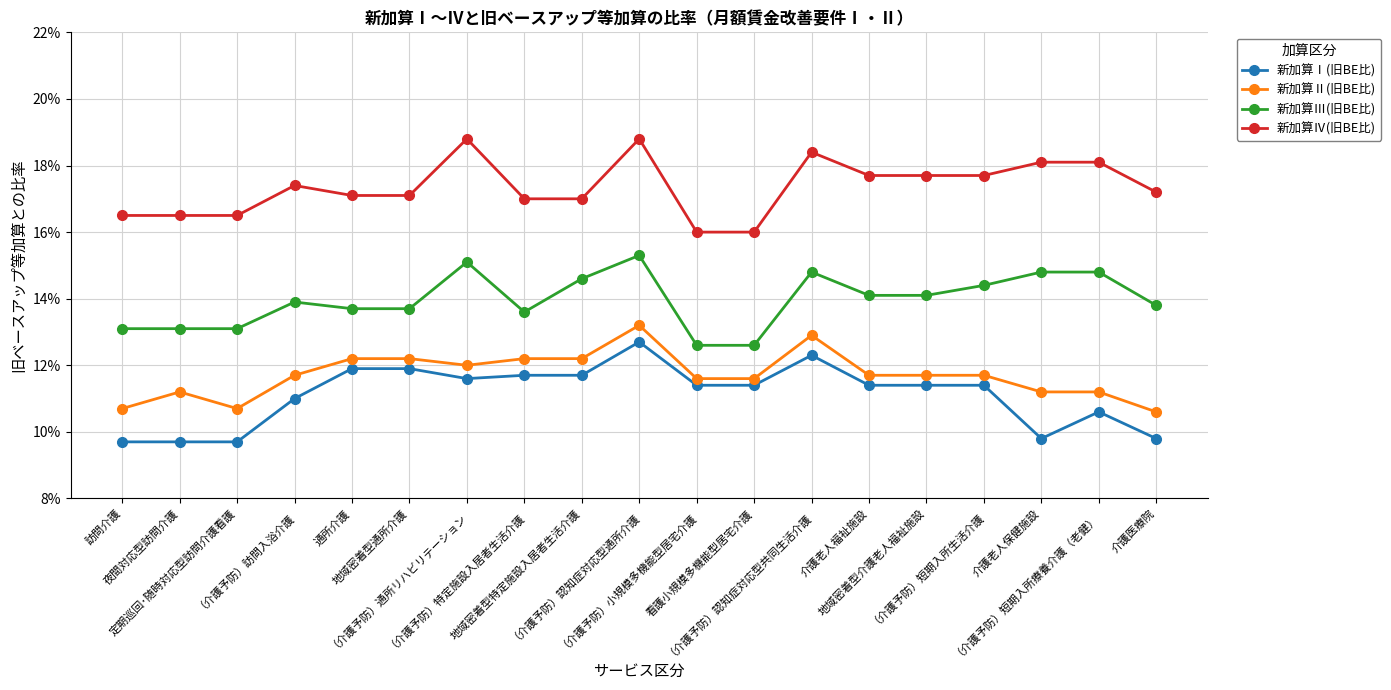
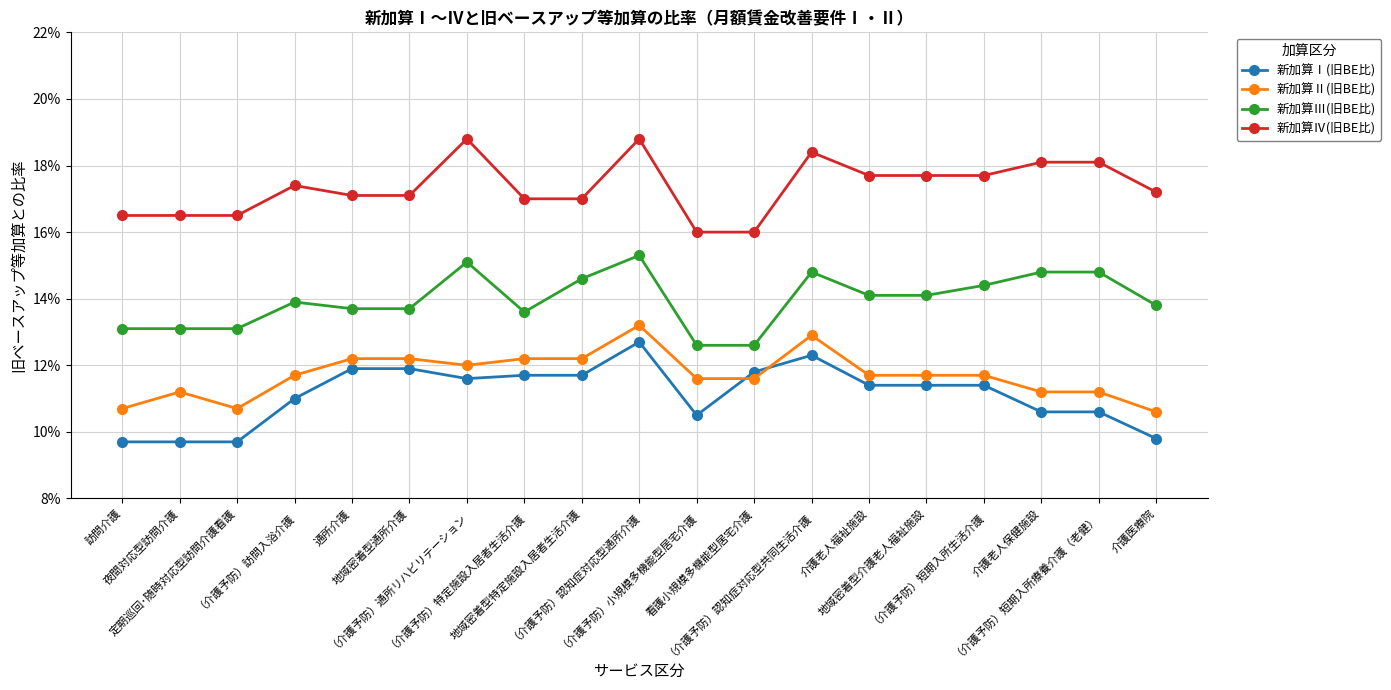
新加算Ⅰ(旧BE比), （介護予防）小規模多機能型居宅介護: 11.4% -> 10.5%
新加算Ⅰ(旧BE比), 看護小規模多機能型居宅介護: 11.4% -> 11.8%
新加算Ⅰ(旧BE比), 介護老人保健施設: 9.8% -> 10.6%
